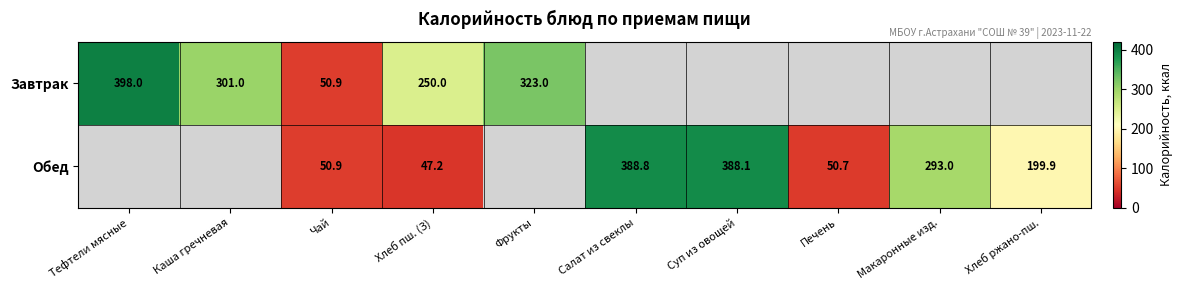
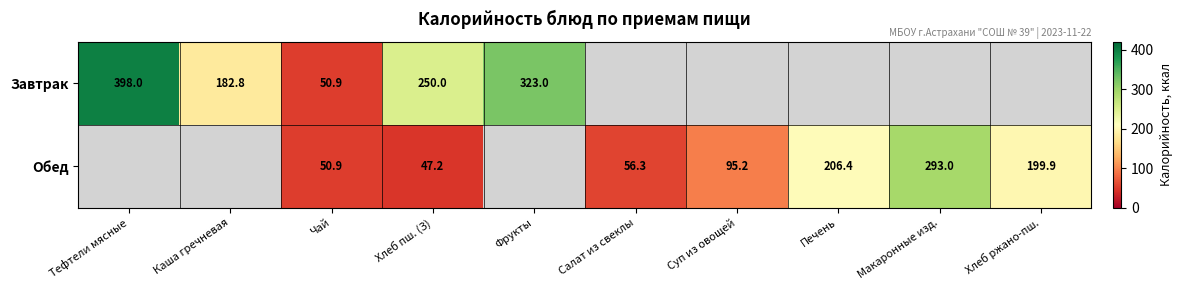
Завтрак, Каша гречневая: 301.0 -> 182.8
Обед, Салат из свеклы: 388.8 -> 56.3
Обед, Суп из овощей: 388.1 -> 95.2
Обед, Печень: 50.7 -> 206.4
